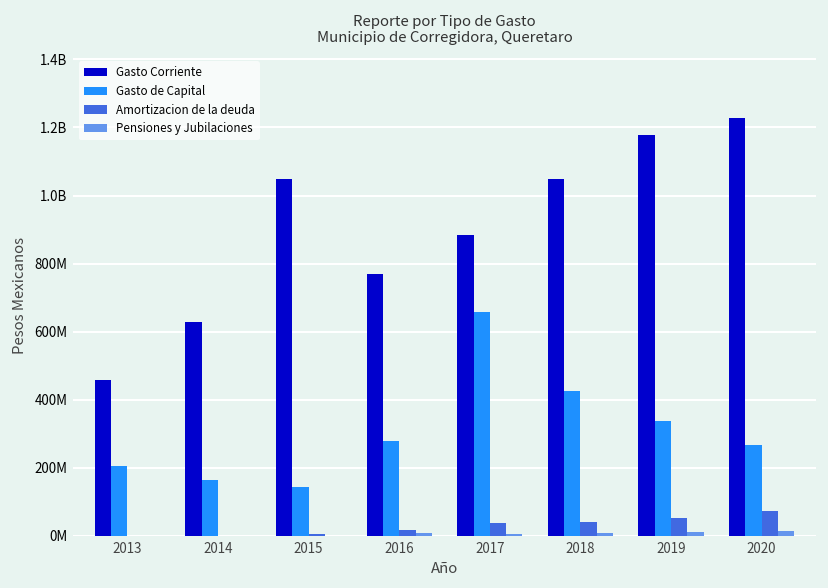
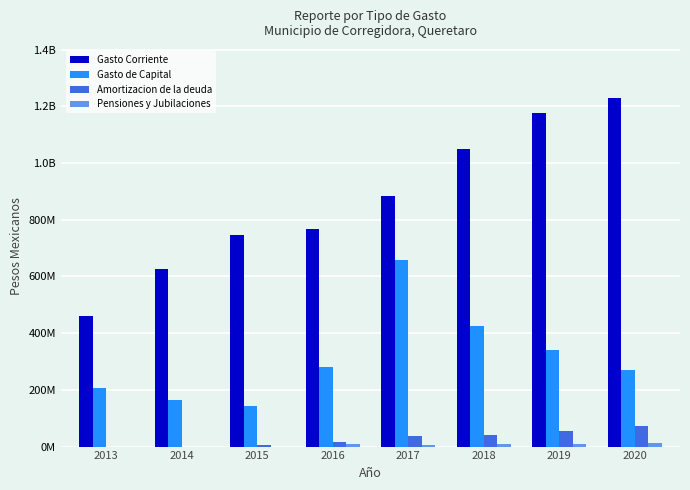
Gasto Corriente, 2015: 1050000000 -> 750000000
